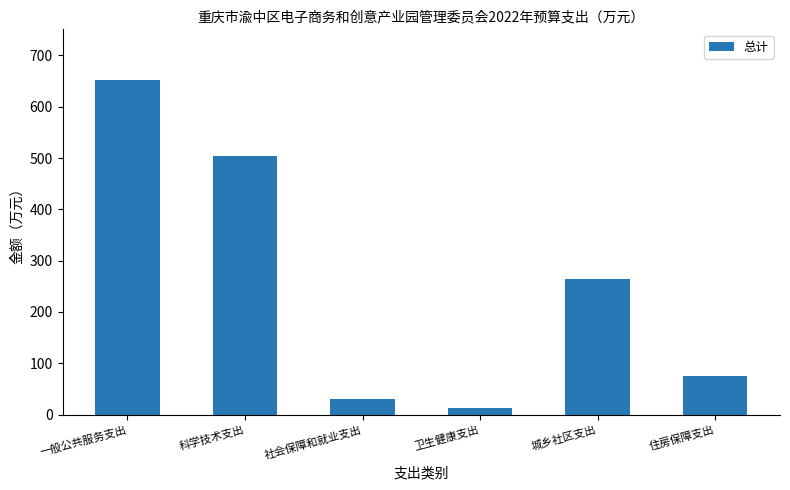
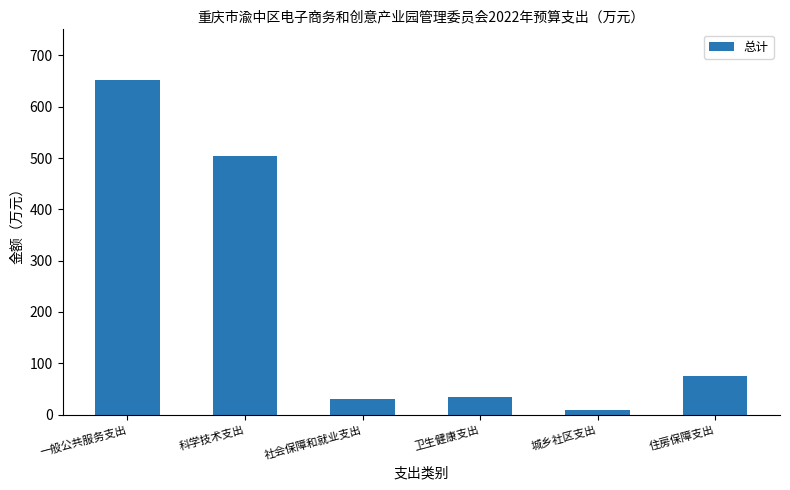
卫生健康支出: 10 -> 30
城乡社区支出: 260 -> 10
